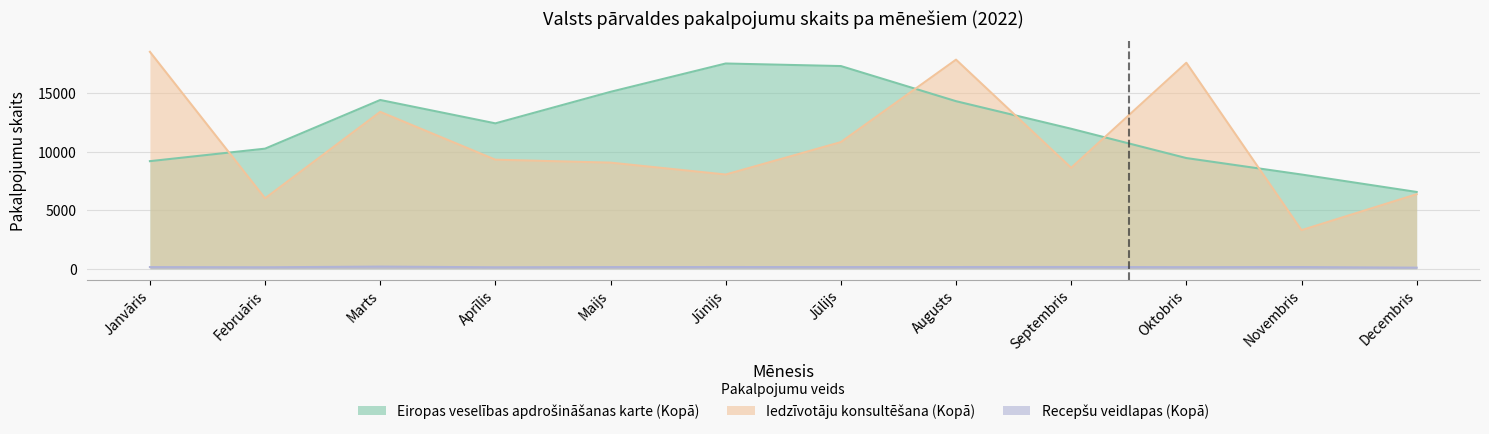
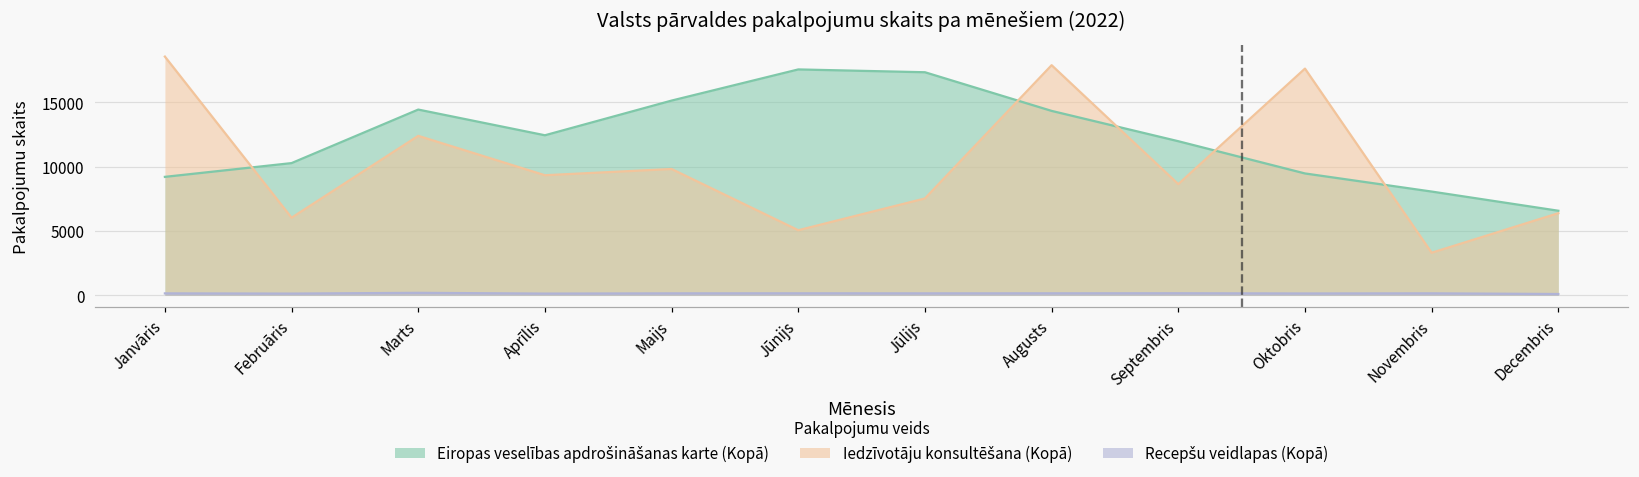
Iedzīvotāju konsultēšana (Kopā), Marts: 13400 -> 12400
Iedzīvotāju konsultēšana (Kopā), Maijs: 9100 -> 9800
Iedzīvotāju konsultēšana (Kopā), Jūnijs: 8100 -> 5100
Iedzīvotāju konsultēšana (Kopā), Jūlijs: 10800 -> 7500
